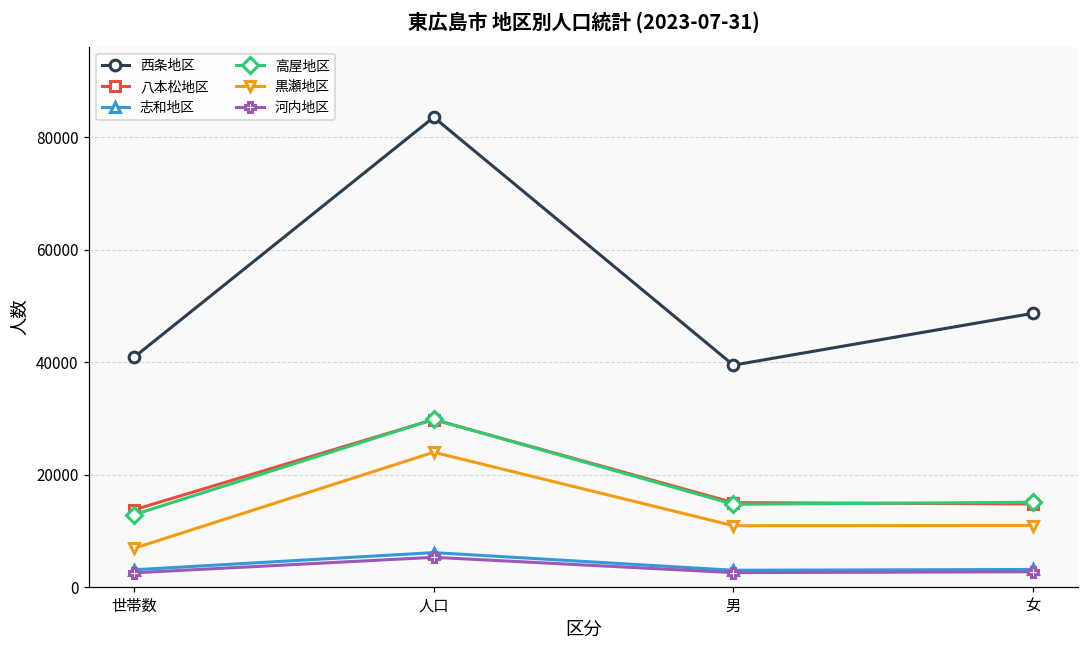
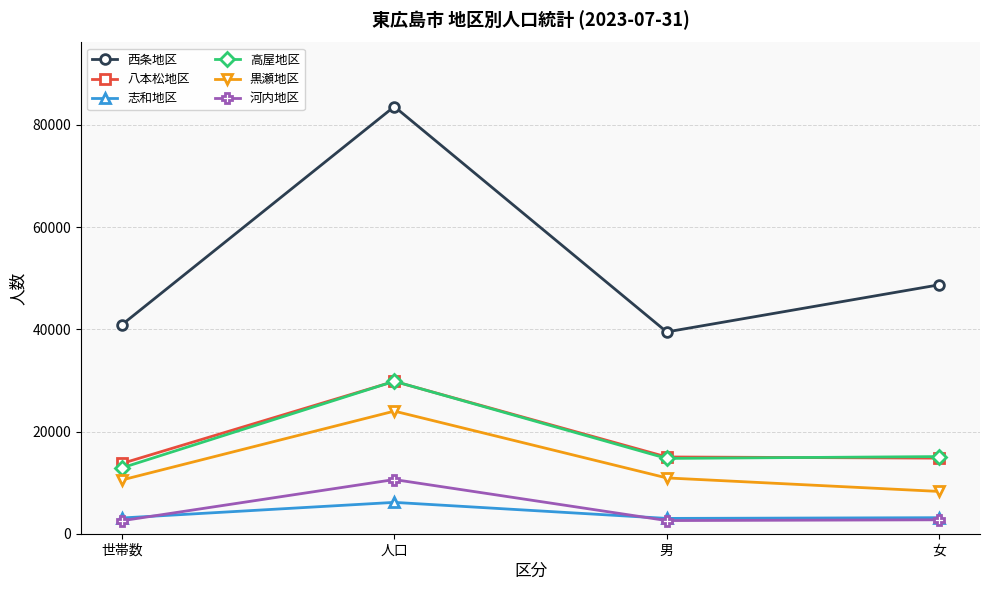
黒瀬地区, 世帯数: 7000 -> 11000
河内地区, 人口: 5000 -> 11000
黒瀬地区, 女: 11000 -> 8000
